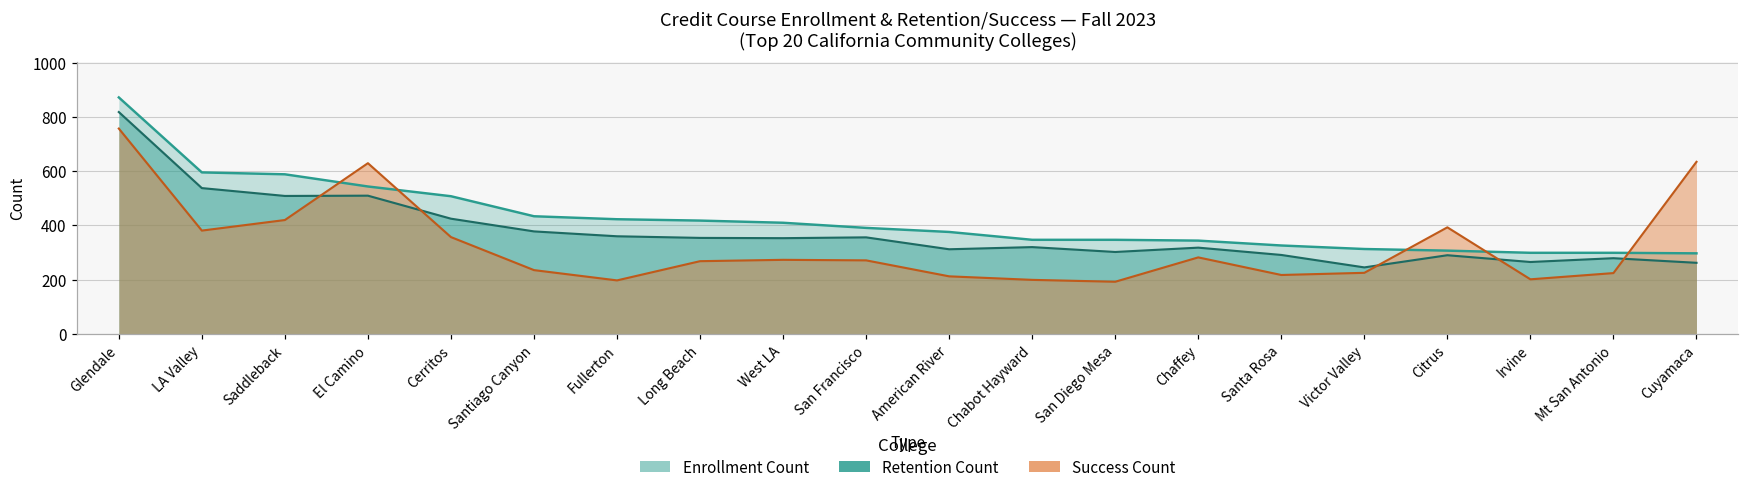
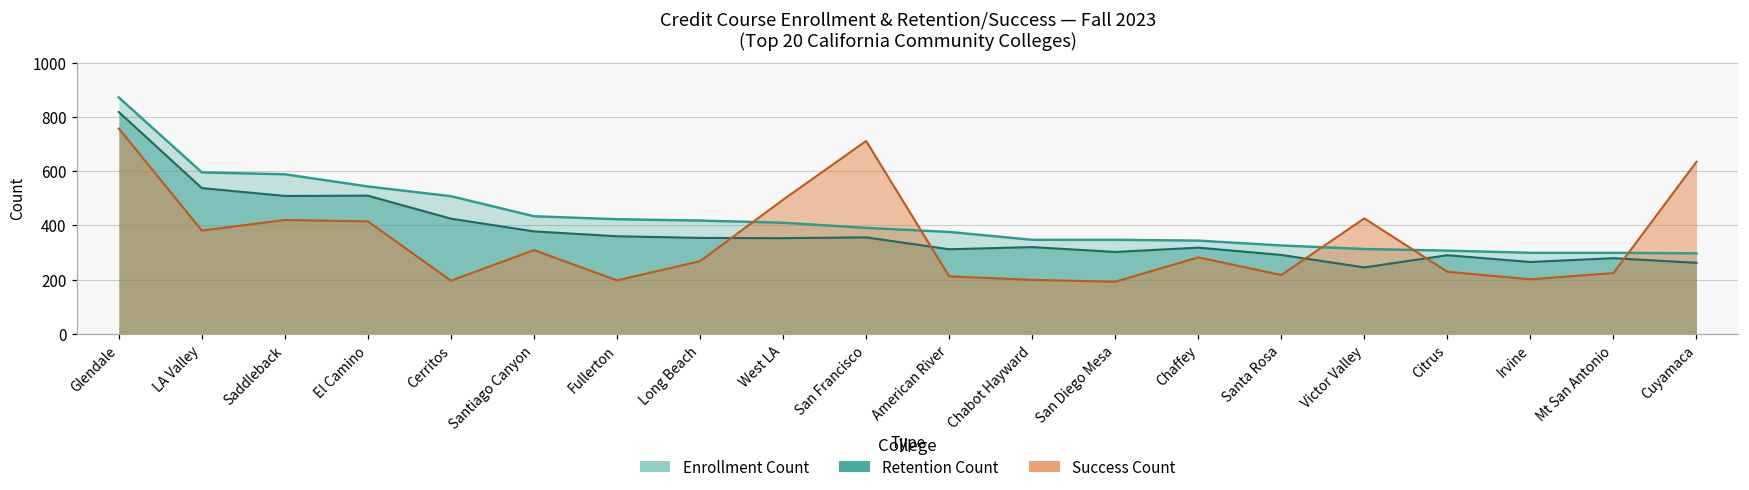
Success Count, El Camino: 630 -> 420
Success Count, Cerritos: 360 -> 200
Success Count, Santiago Canyon: 240 -> 310
Success Count, West LA: 270 -> 500
Success Count, San Francisco: 270 -> 710
Success Count, Victor Valley: 230 -> 430
Success Count, Citrus: 390 -> 230
